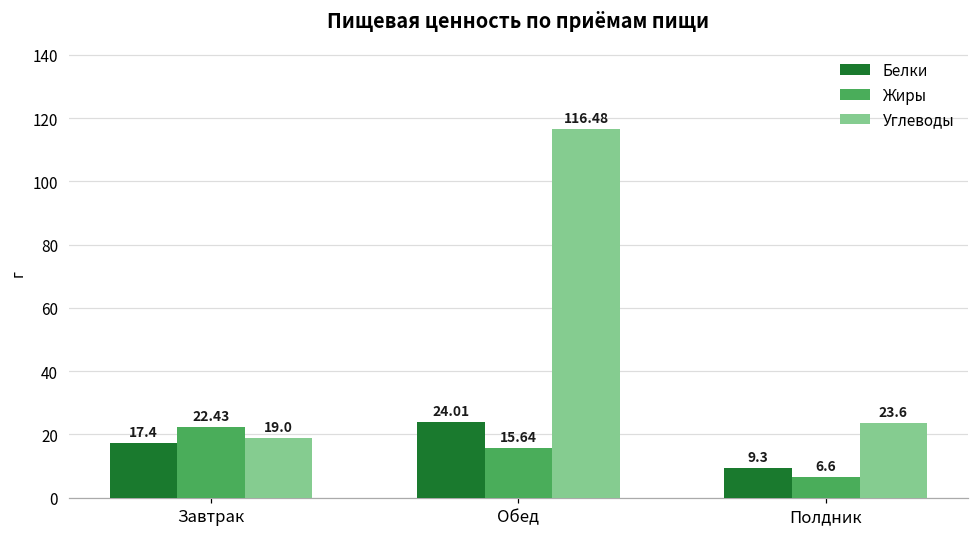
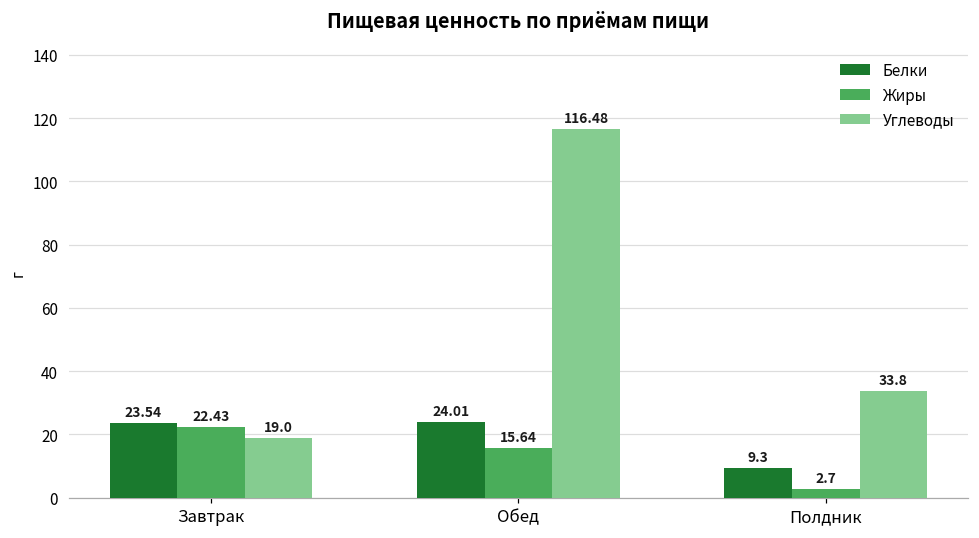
Белки, Завтрак: 17.4 -> 23.54
Жиры, Полдник: 6.6 -> 2.7
Углеводы, Полдник: 23.6 -> 33.8
